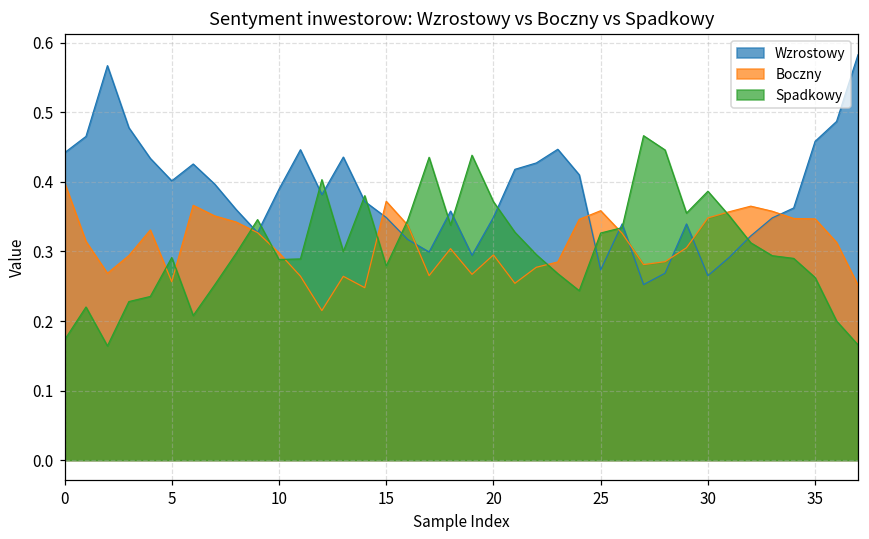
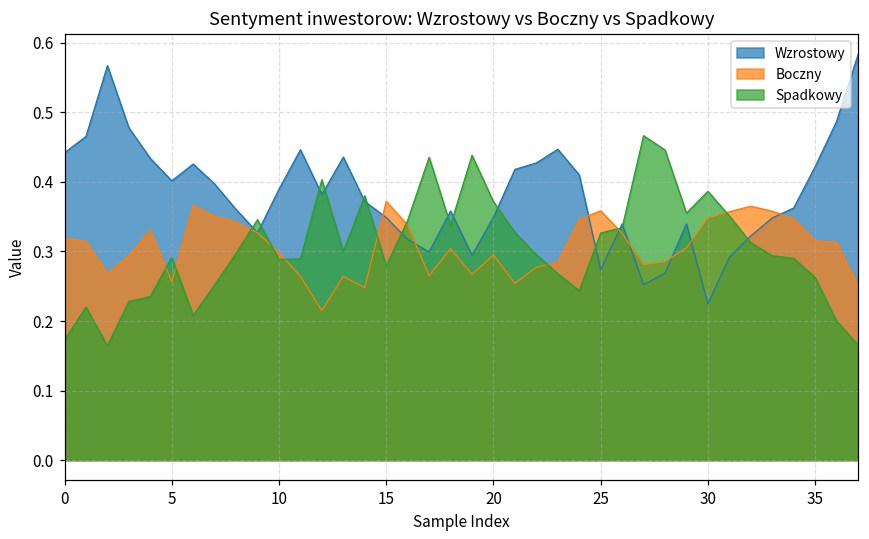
Boczny, 0: 0.40 -> 0.32
Wzrostowy, 30: 0.27 -> 0.22
Wzrostowy, 35: 0.46 -> 0.42
Boczny, 35: 0.35 -> 0.32
